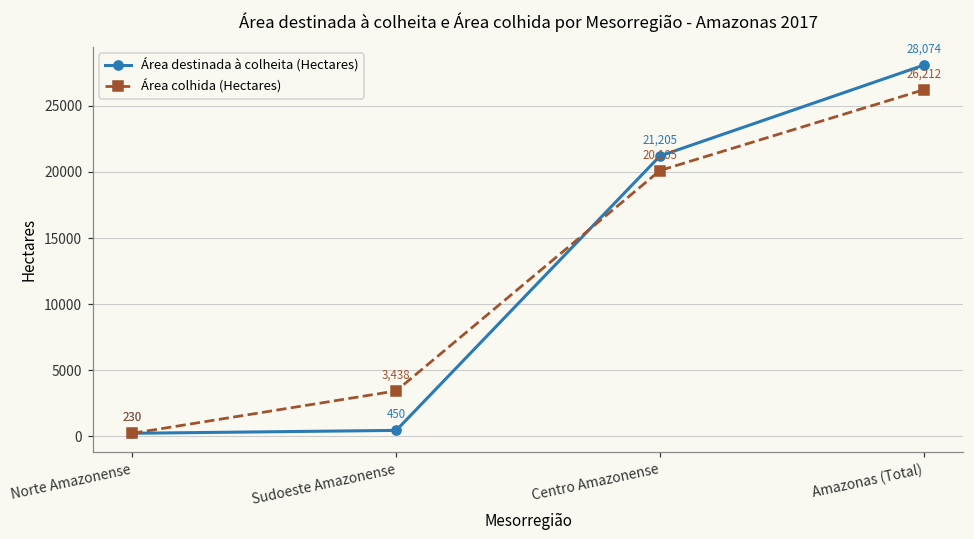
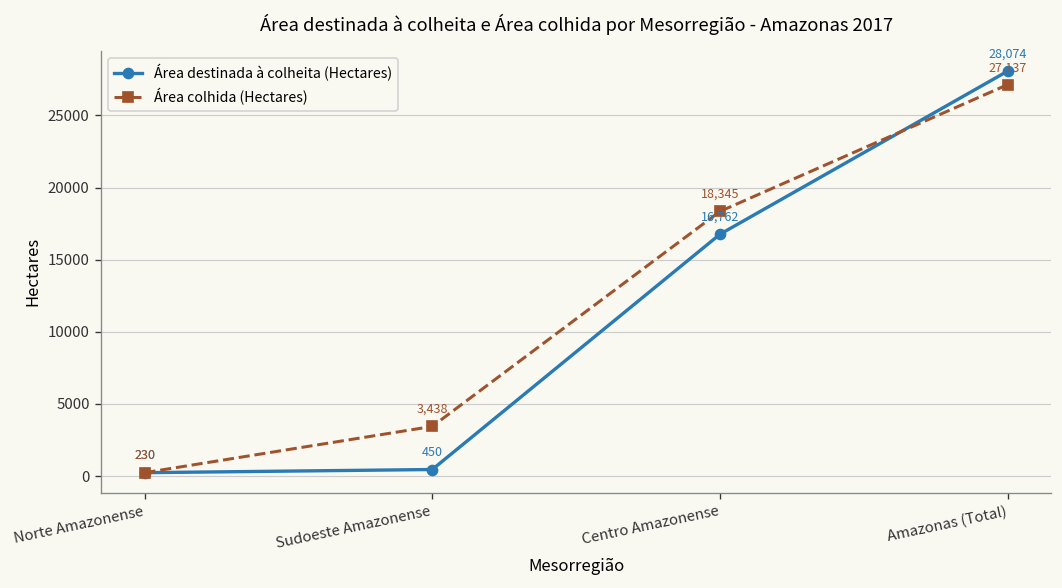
Área destinada à colheita (Hectares), Centro Amazonense: 21,205 -> 16,762
Área colhida (Hectares), Centro Amazonense: 20,105 -> 18,345
Área colhida (Hectares), Amazonas (Total): 26,212 -> 27,137
